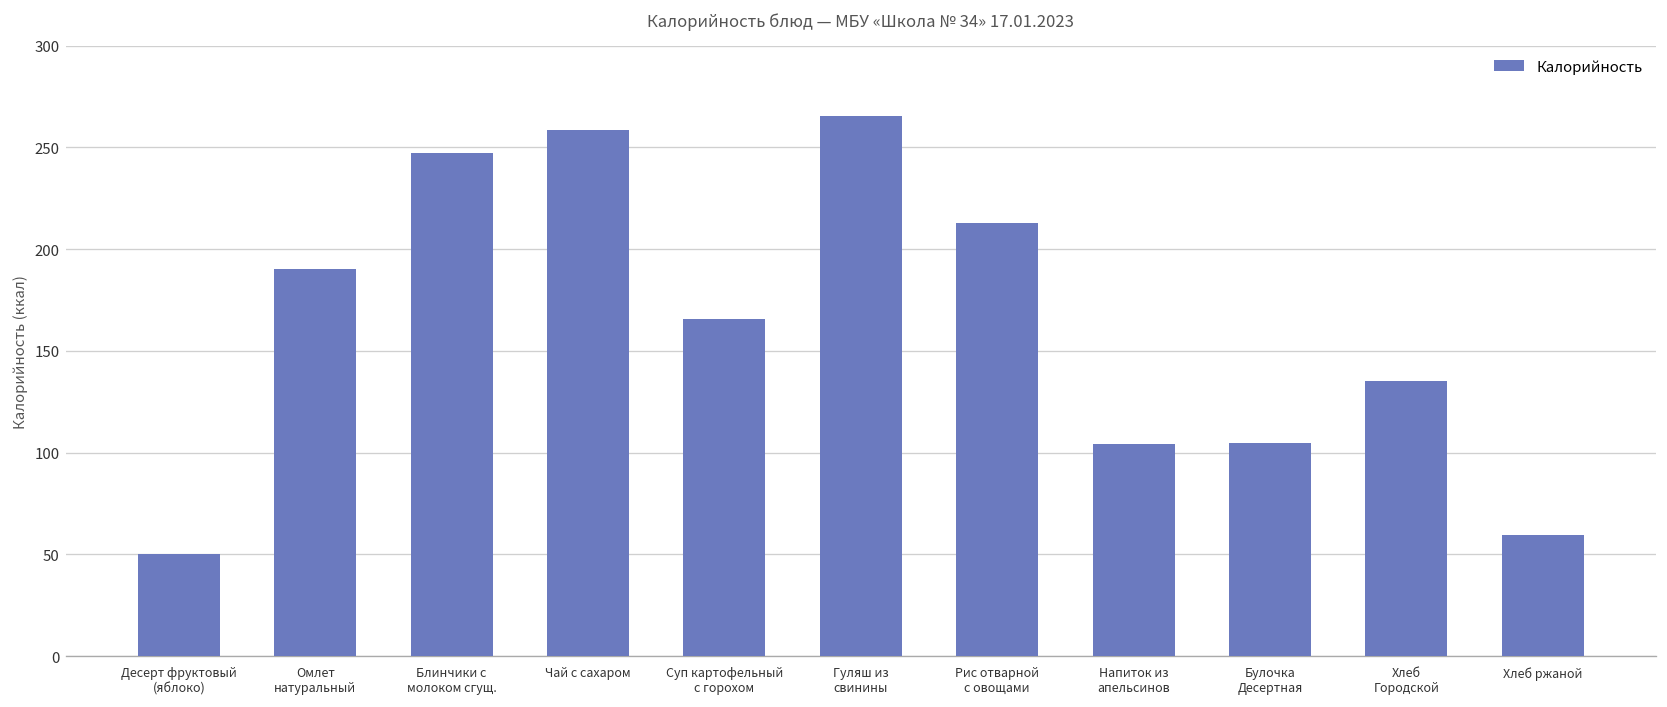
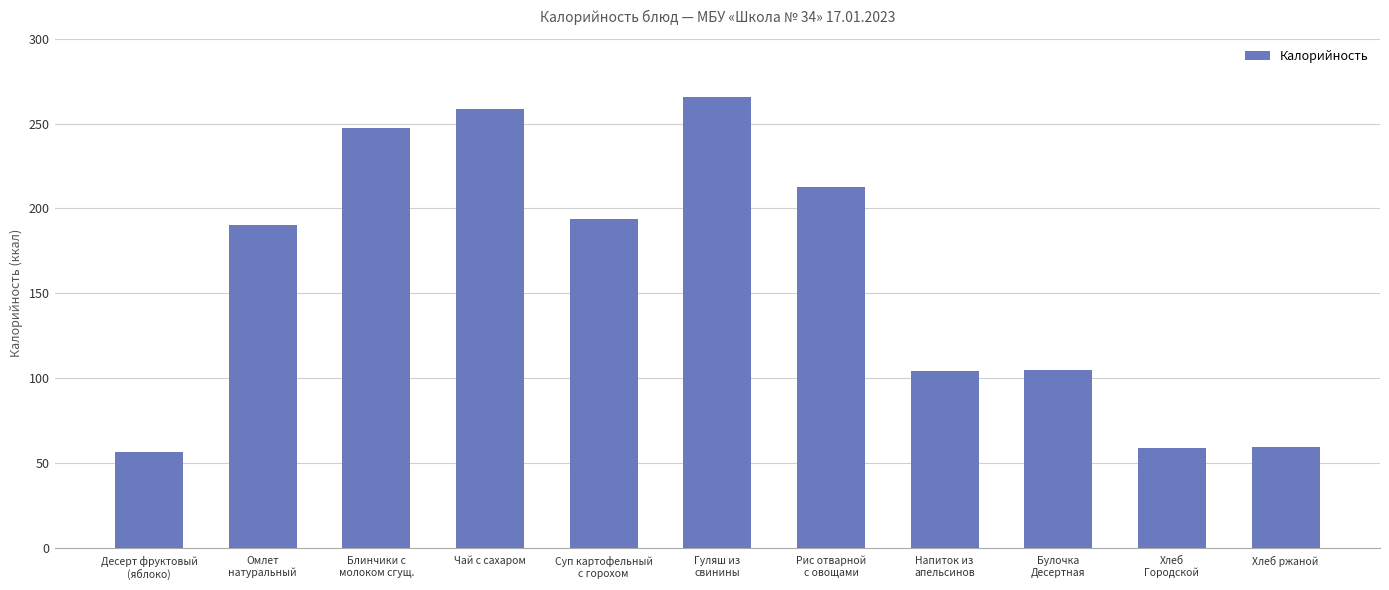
Десерт фруктовый (яблоко): 50 -> 56
Суп картофельный с горохом: 166 -> 194
Хлеб Городской: 135 -> 59
